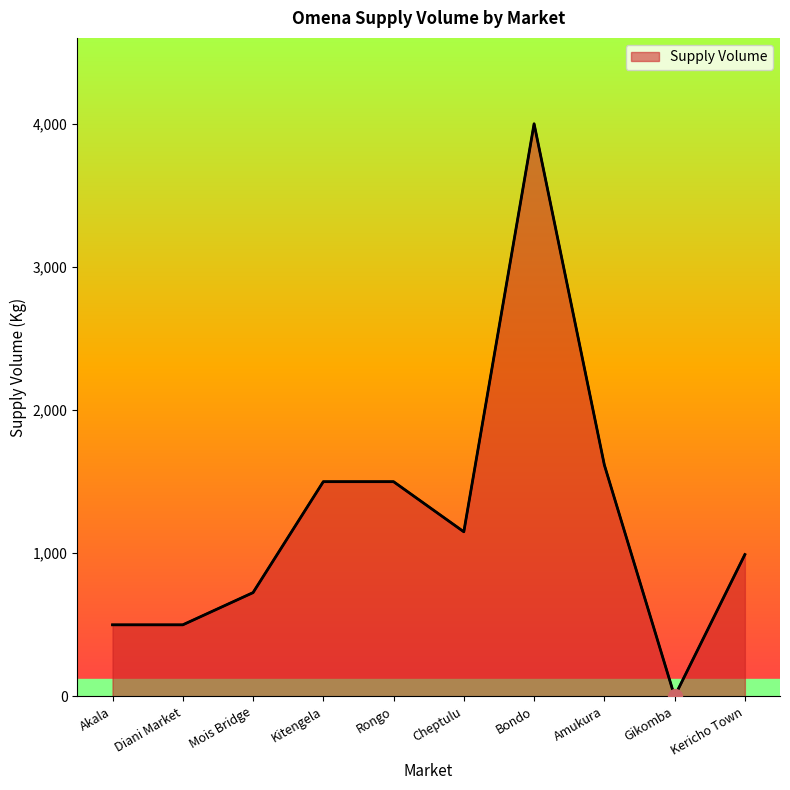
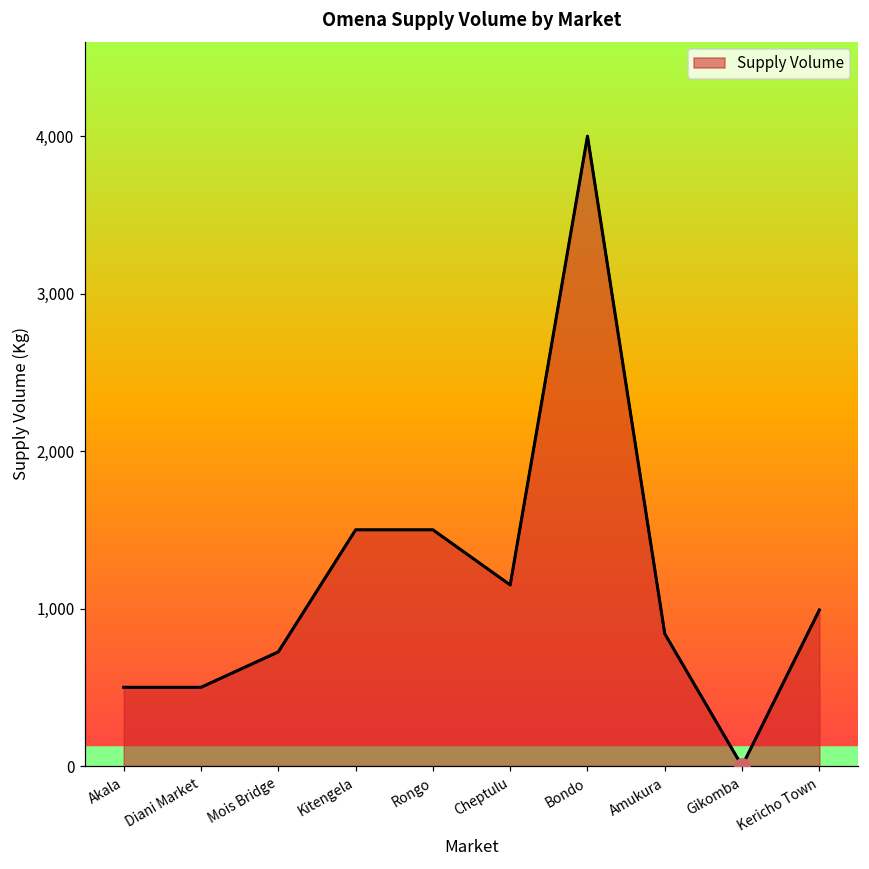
Supply Volume, Amukura: 1,620 -> 840
